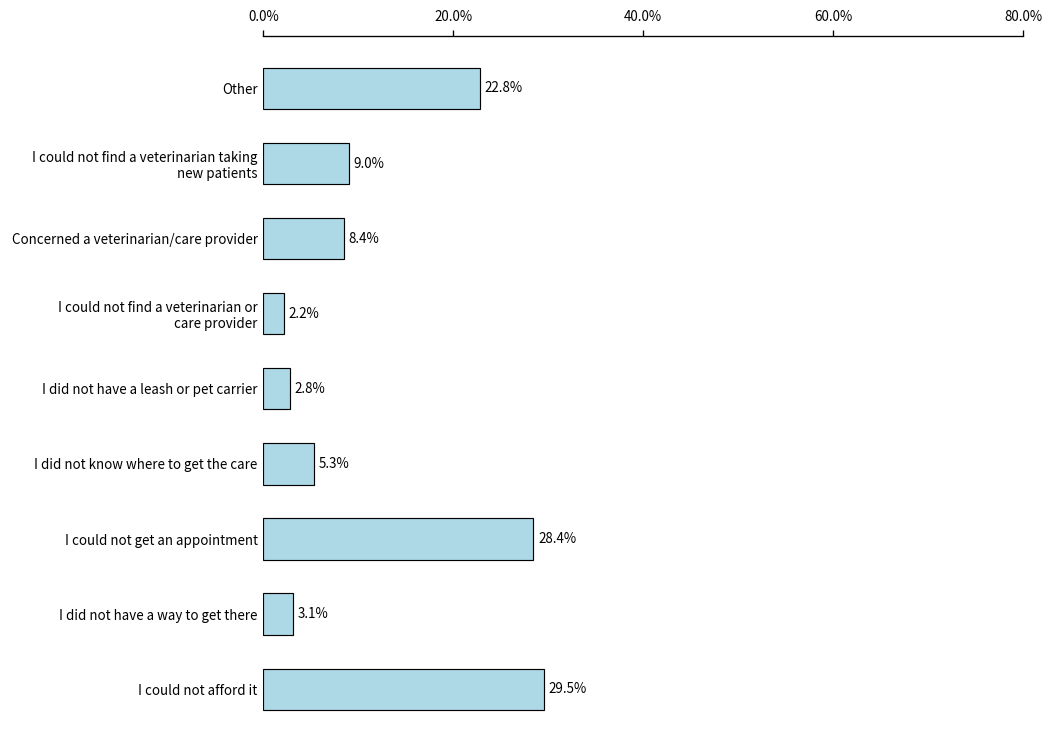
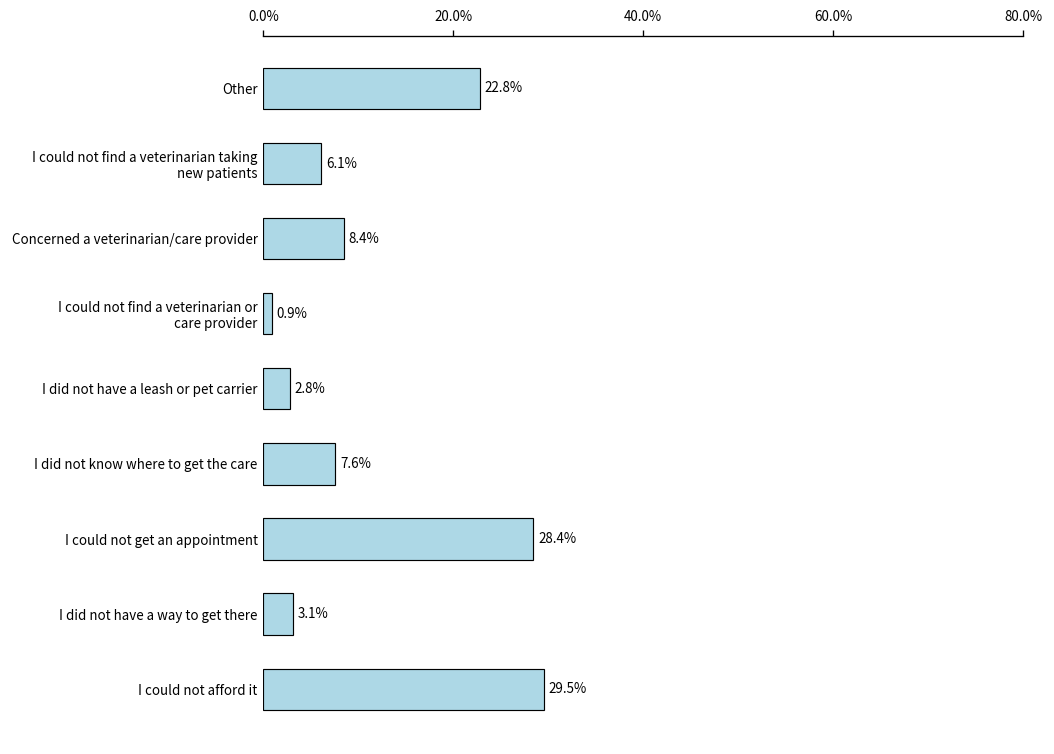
I could not find a veterinarian taking new patients: 9.0% -> 6.1%
I could not find a veterinarian or care provider: 2.2% -> 0.9%
I did not know where to get the care: 5.3% -> 7.6%
